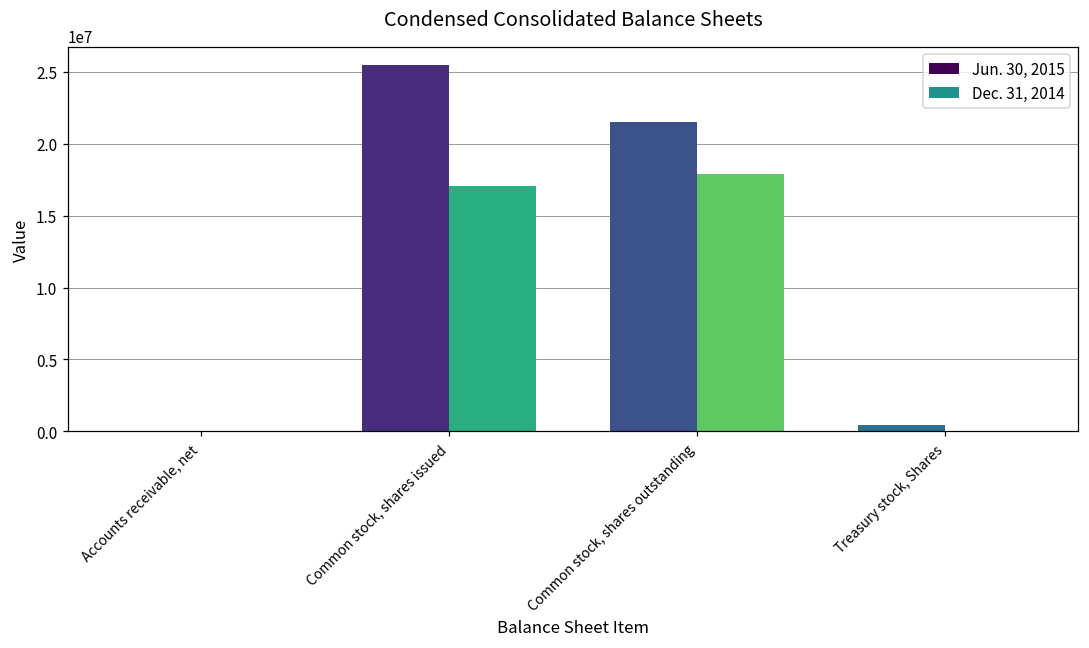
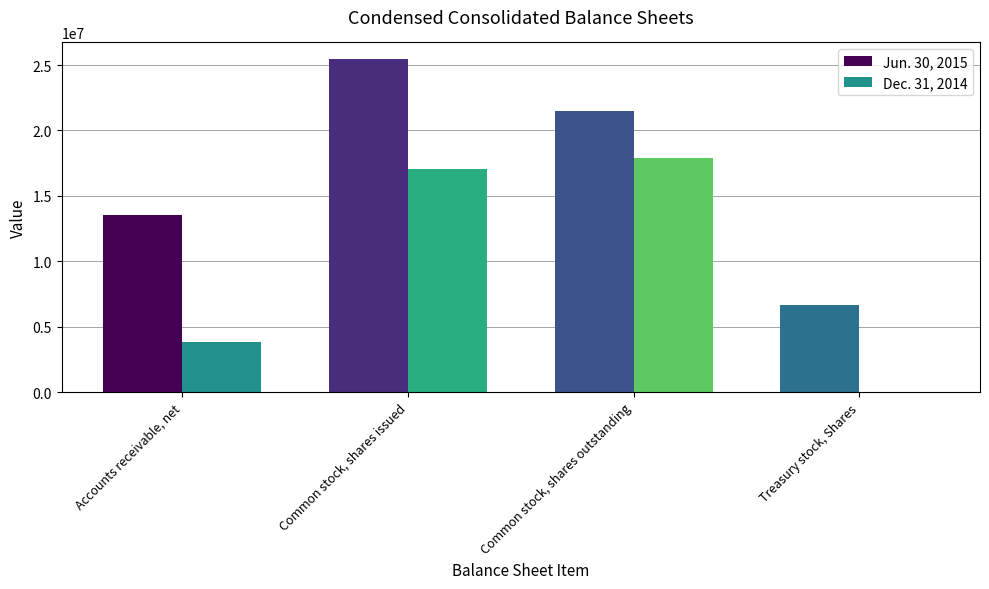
Jun. 30, 2015, Accounts receivable, net: 0 -> 13600000
Dec. 31, 2014, Accounts receivable, net: 0 -> 3800000
Jun. 30, 2015, Treasury stock, Shares: 400000 -> 6600000
